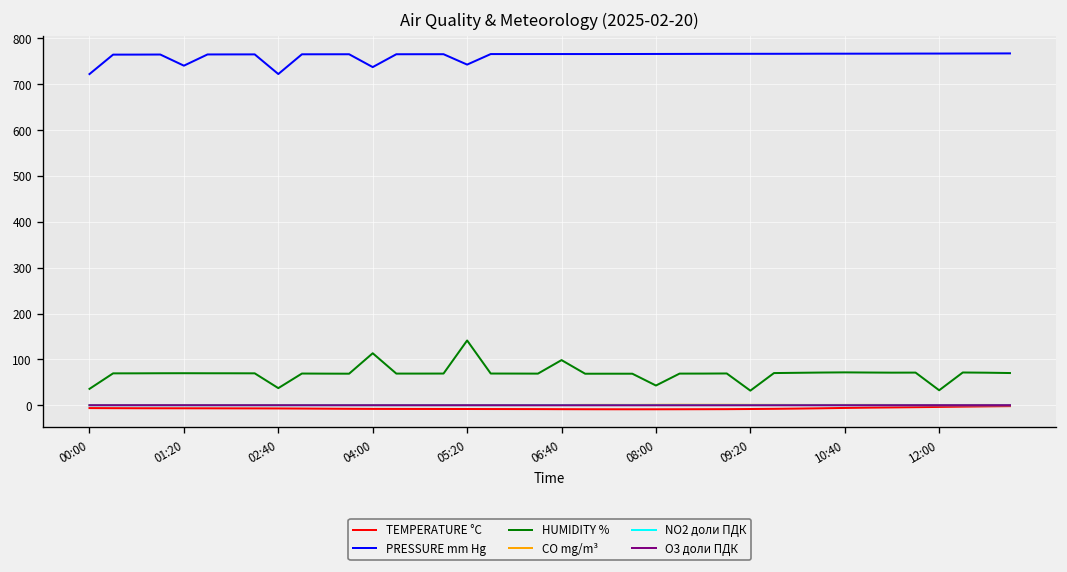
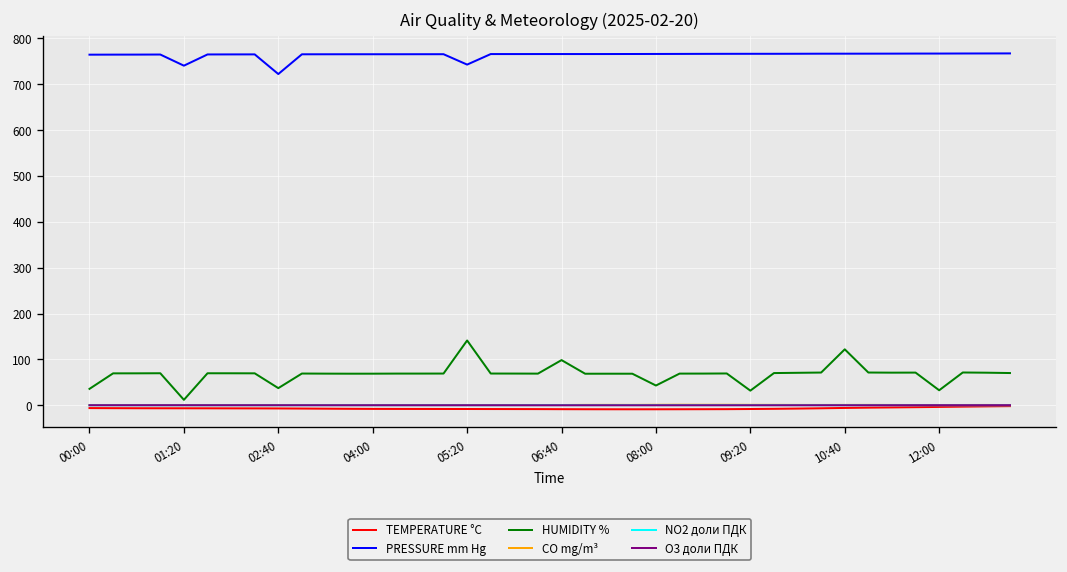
PRESSURE mm Hg, 00:00: 720 -> 760
HUMIDITY %, 01:20: 70 -> 10
PRESSURE mm Hg, 04:00: 740 -> 770
HUMIDITY %, 04:00: 110 -> 70
HUMIDITY %, 10:40: 70 -> 120
